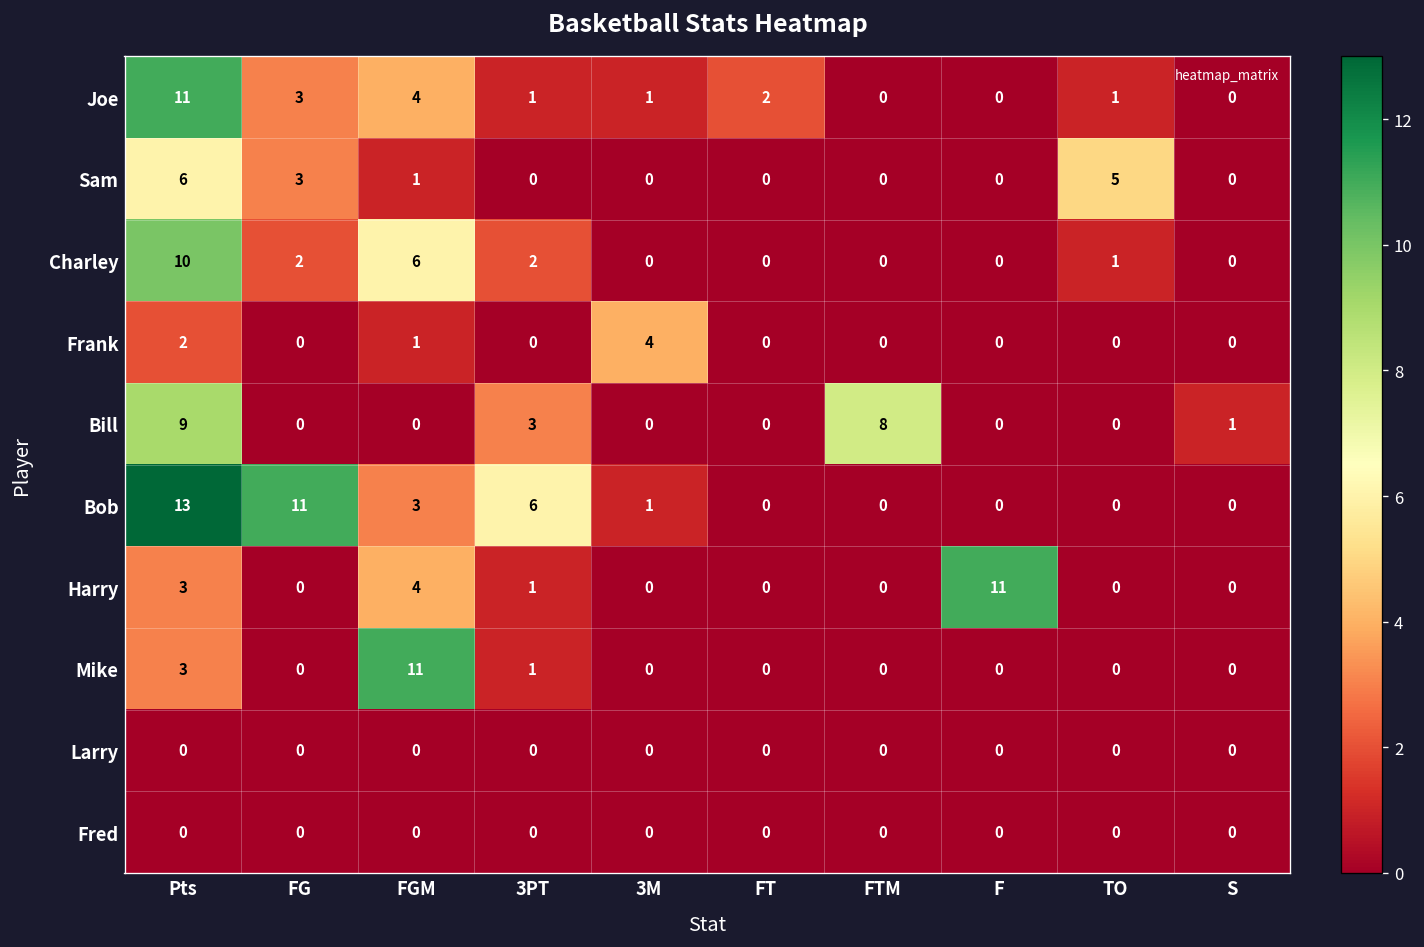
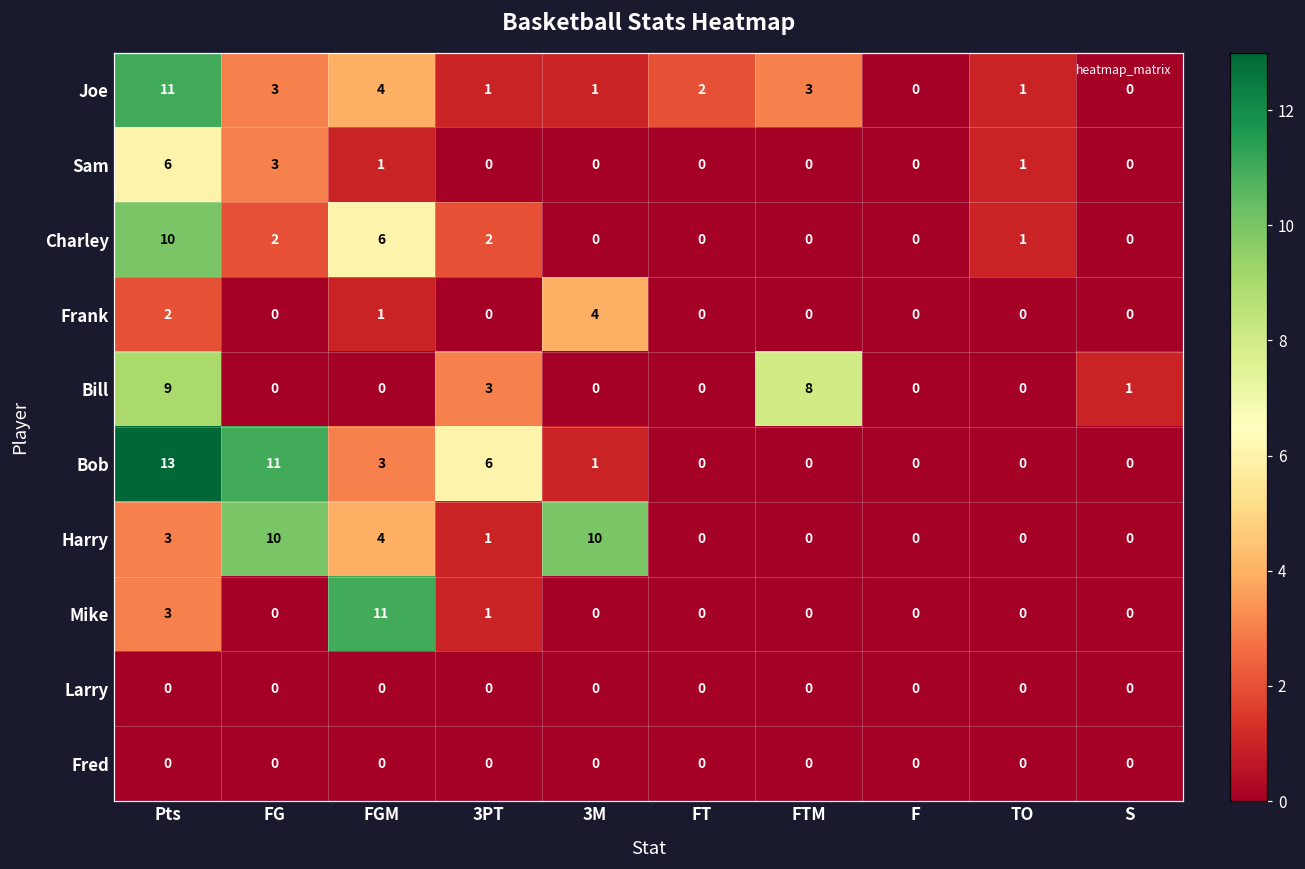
Joe, FTM: 0 -> 3
Sam, TO: 5 -> 1
Harry, FG: 0 -> 10
Harry, 3M: 0 -> 10
Harry, F: 11 -> 0
